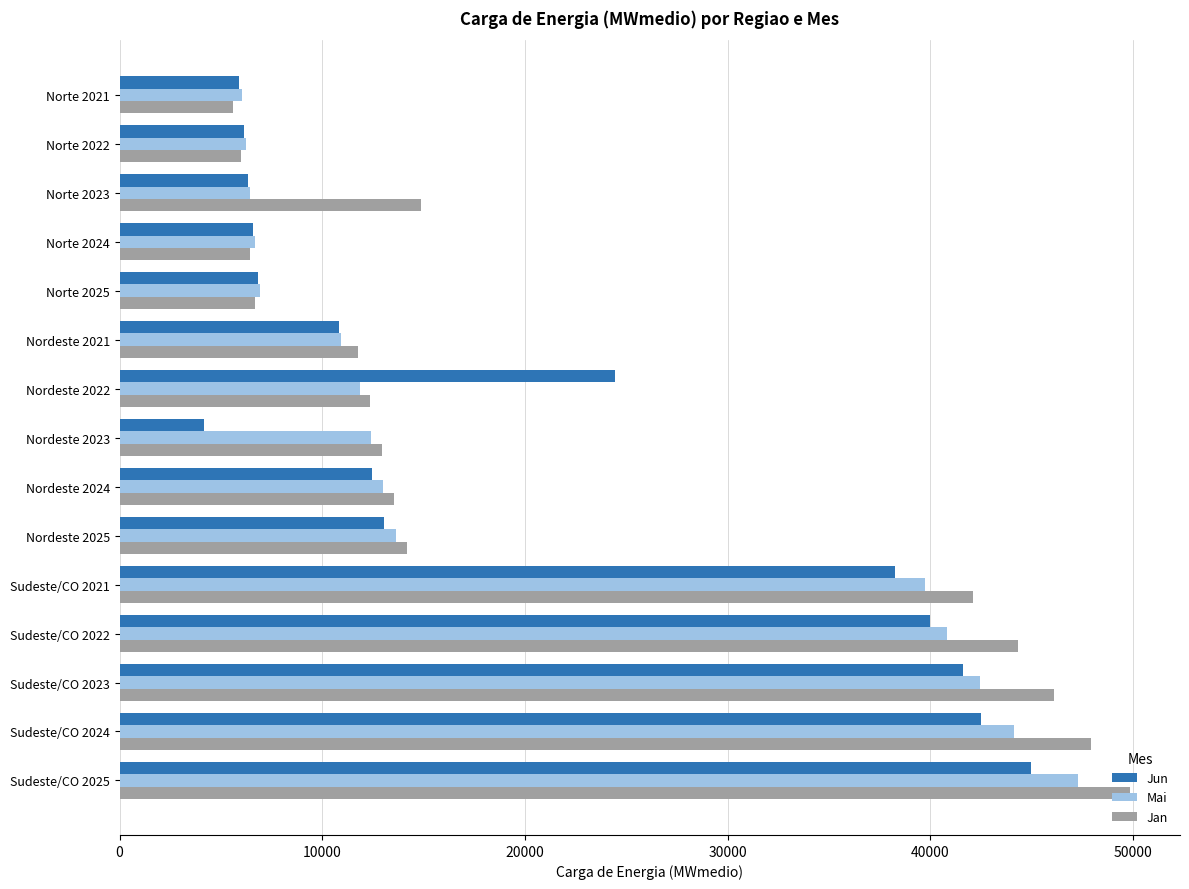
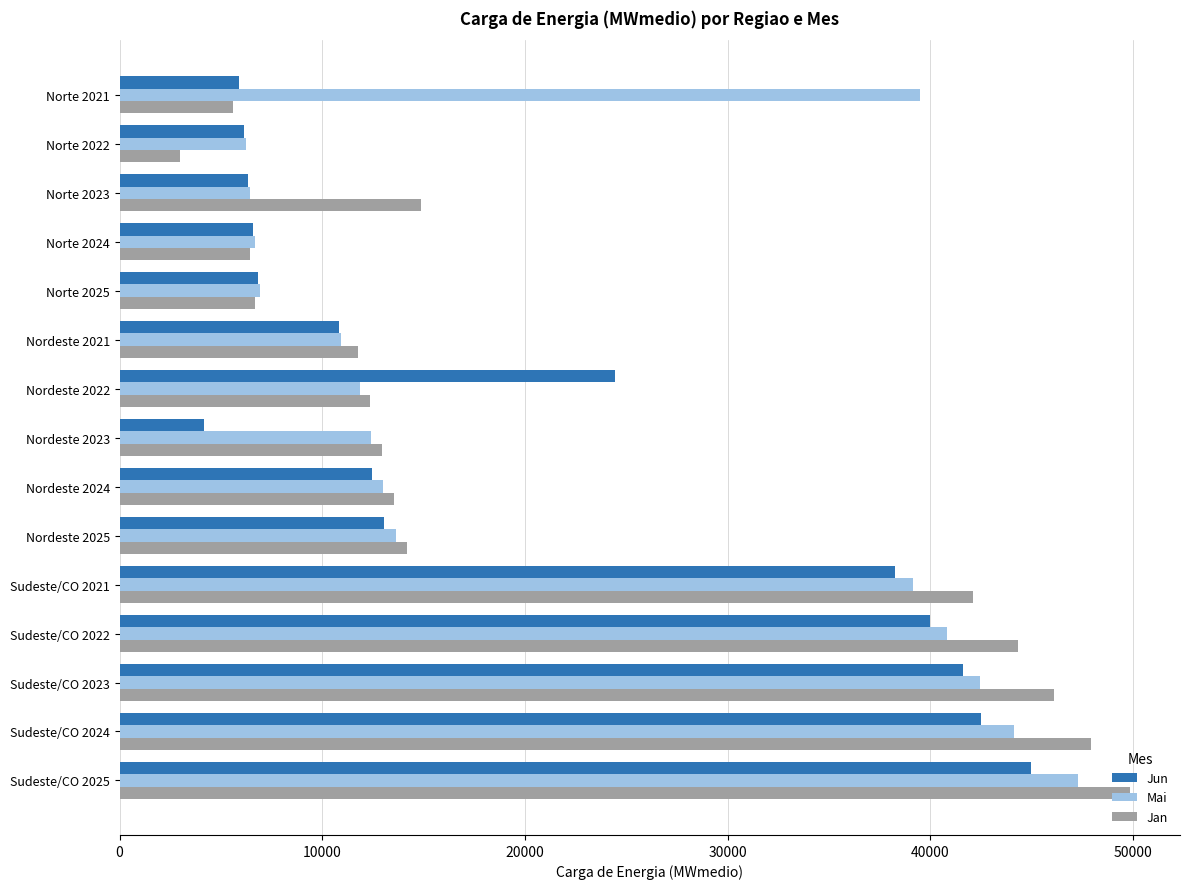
Mai, Norte 2021: 6000 -> 39500
Jan, Norte 2022: 6000 -> 3000
Mai, Sudeste/CO 2021: 39800 -> 39100
